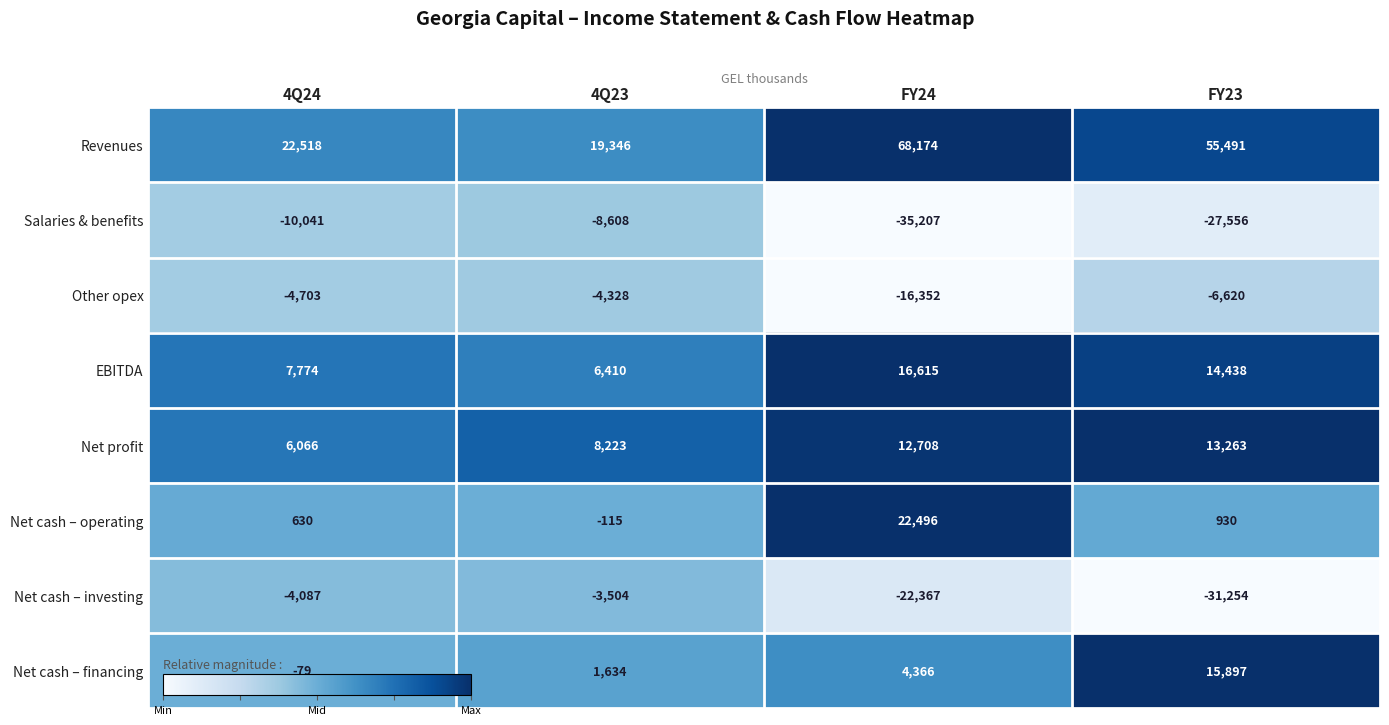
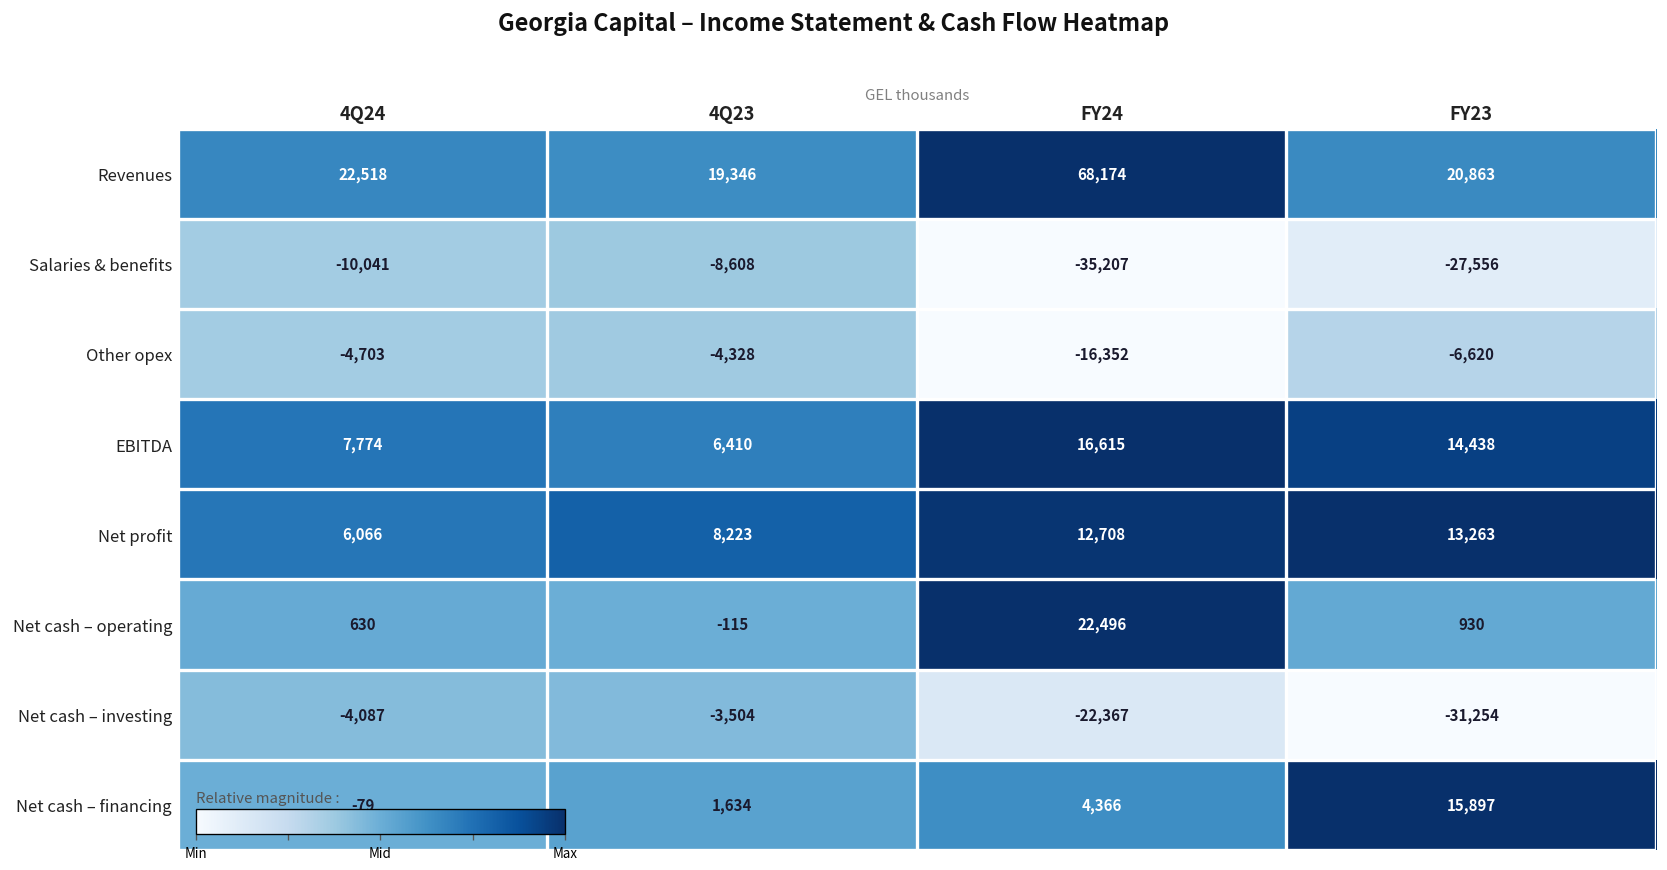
Revenues, FY23: 55,491 -> 20,863
